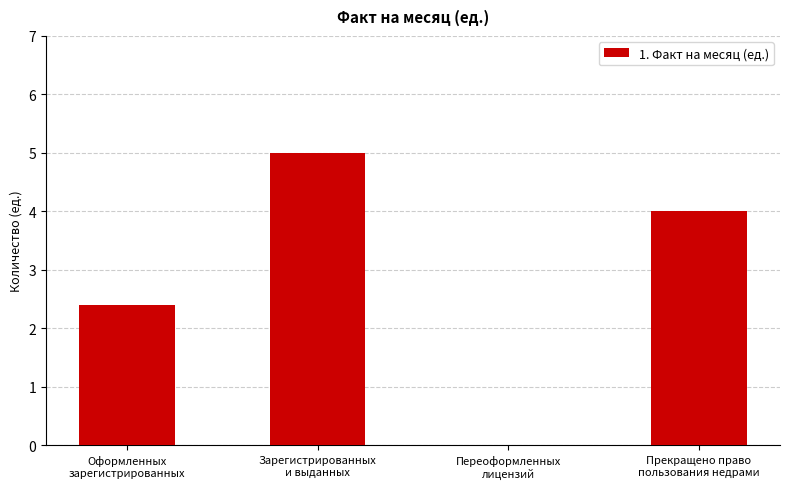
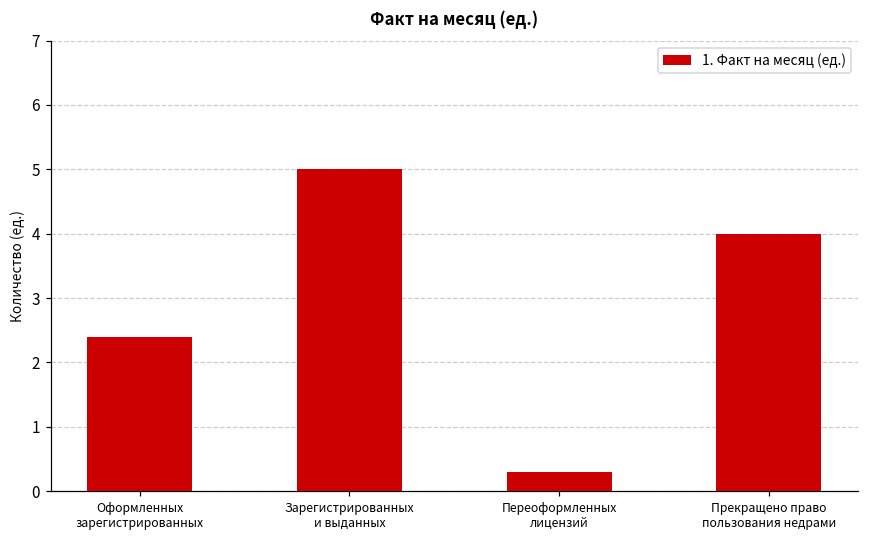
Переоформленных лицензий: 0.0 -> 0.3
